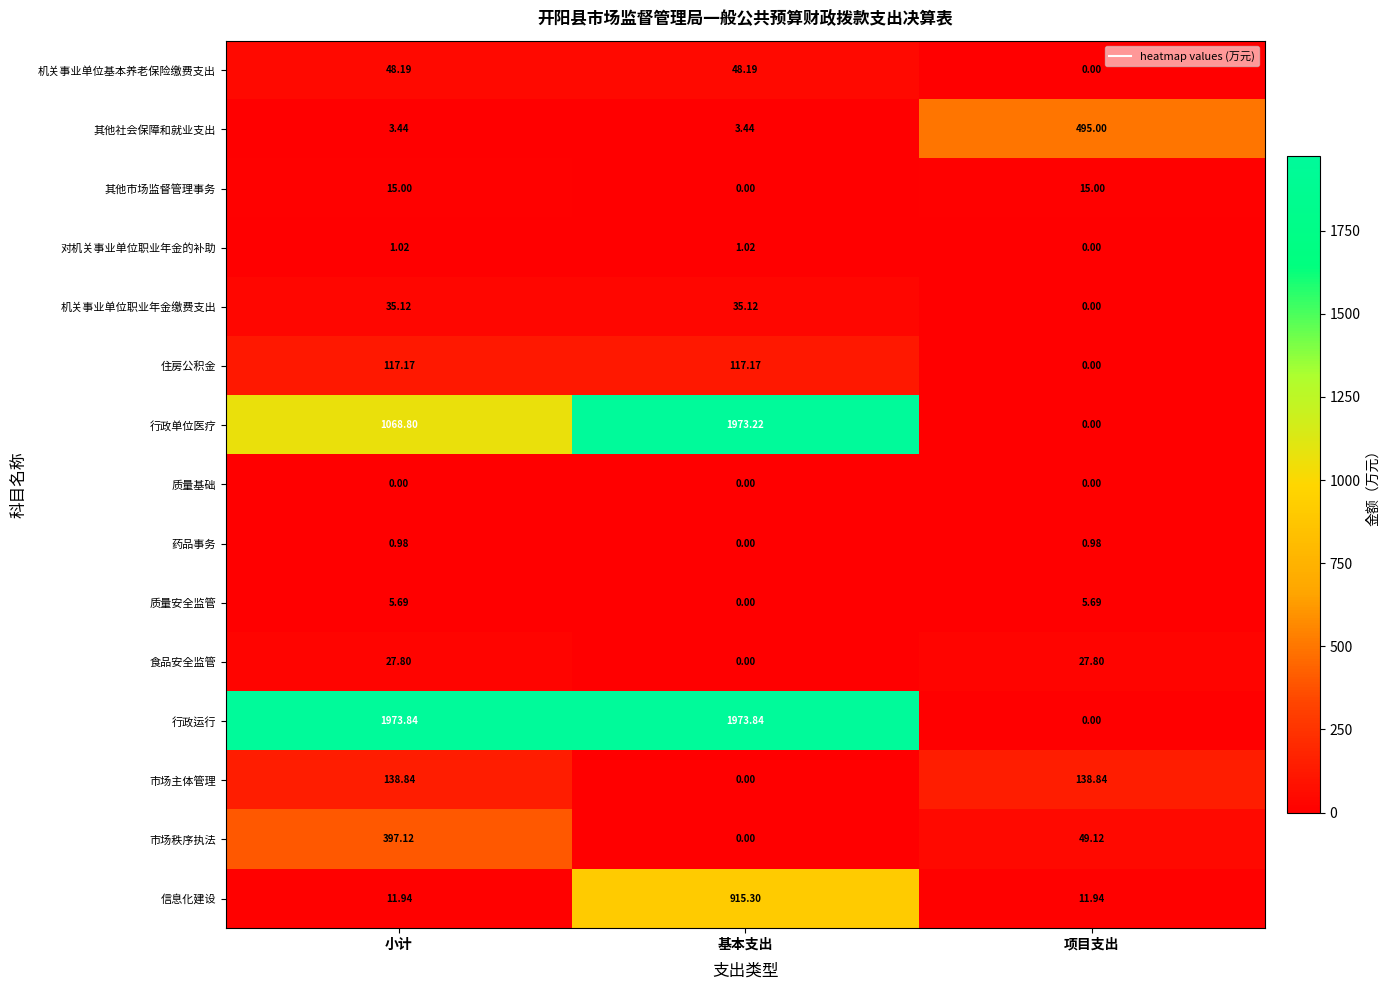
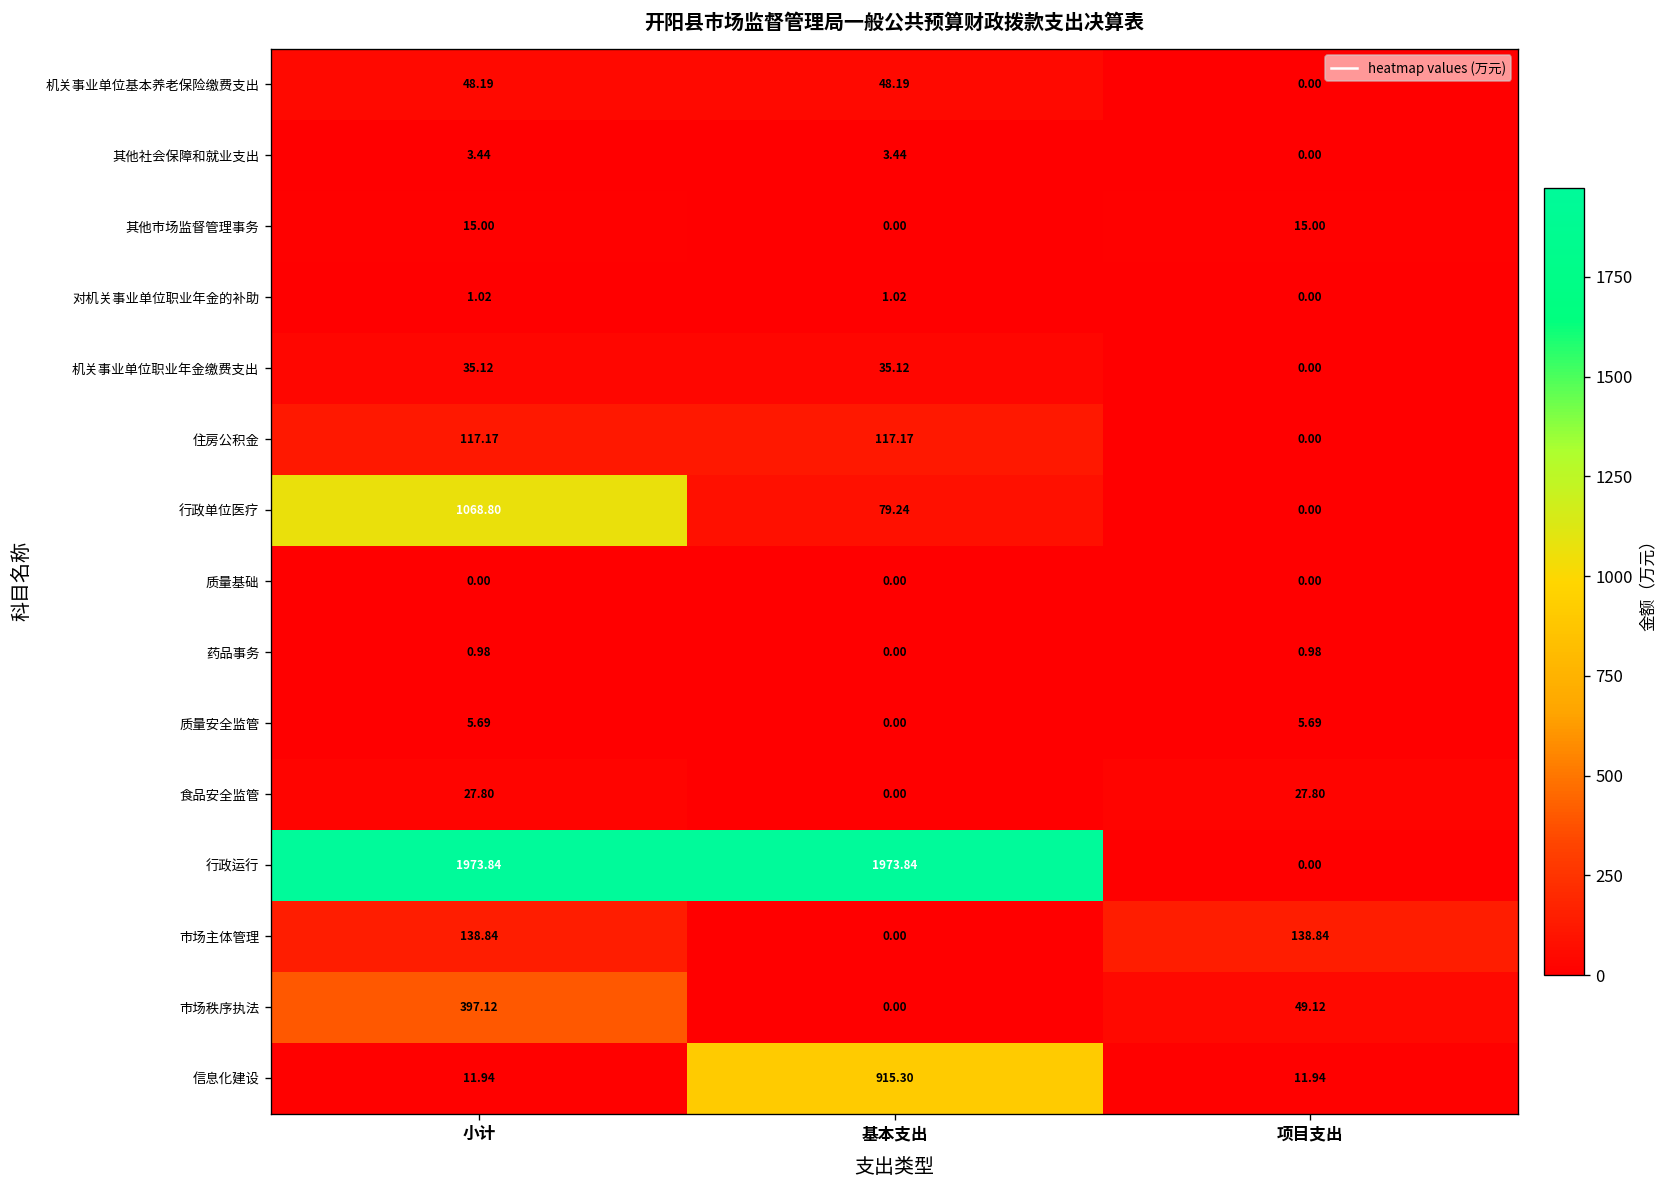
其他社会保障和就业支出, 项目支出: 495.00 -> 0.00
行政单位医疗, 基本支出: 1973.22 -> 79.24
